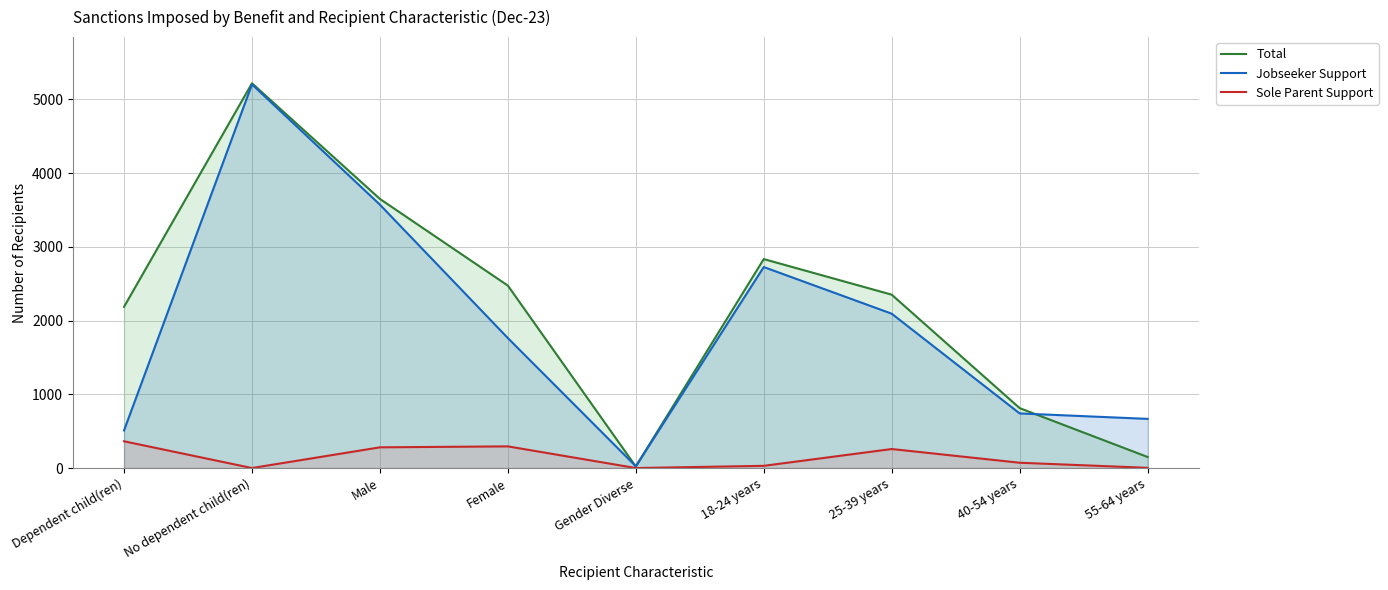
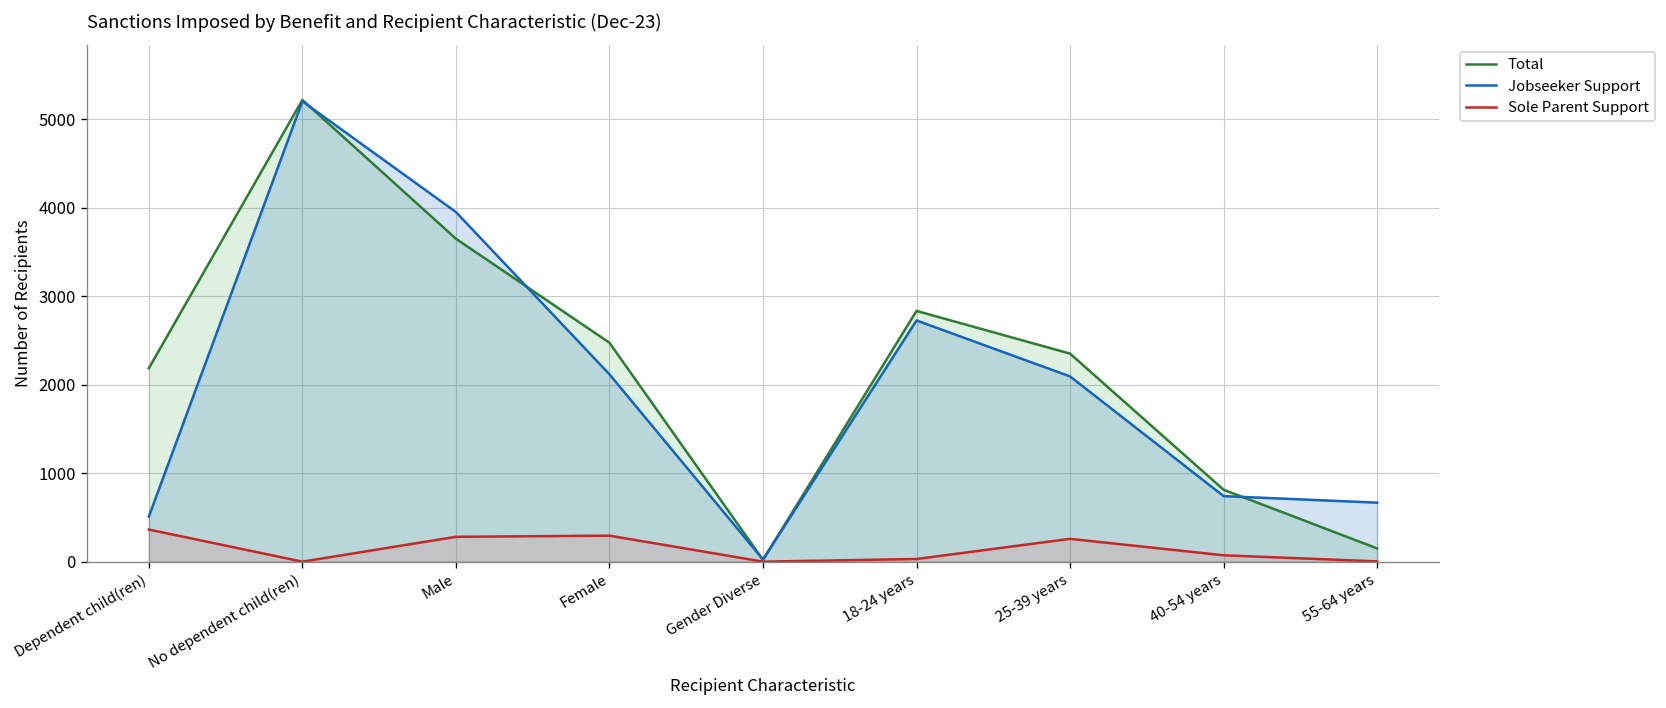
Jobseeker Support, Male: 3600 -> 4000
Jobseeker Support, Female: 1800 -> 2100
